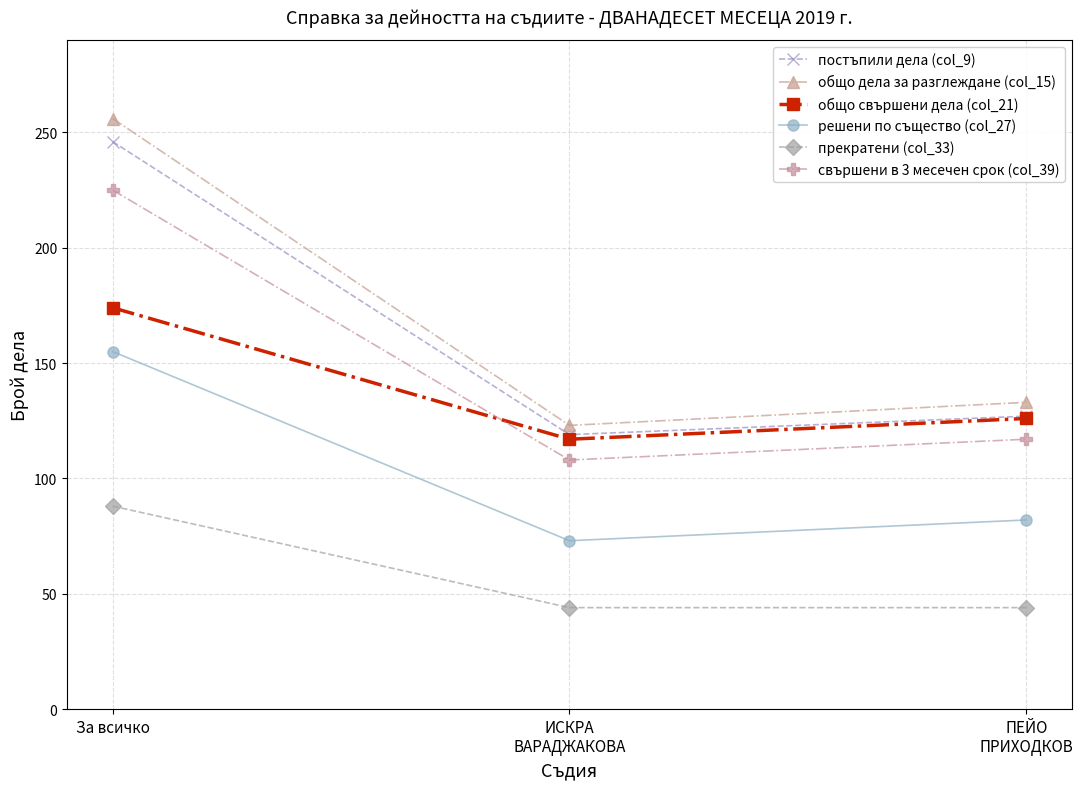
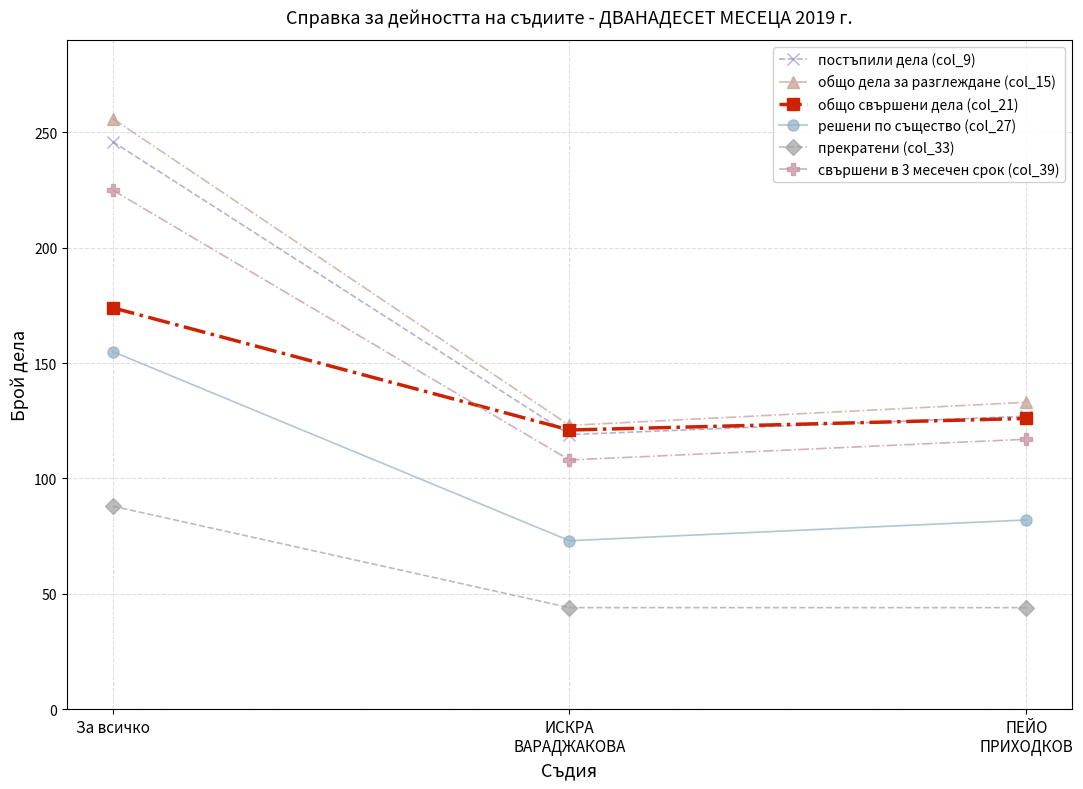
общо свършени дела (col_21), ИСКРА ВАРАДЖАКОВА: 117 -> 121
